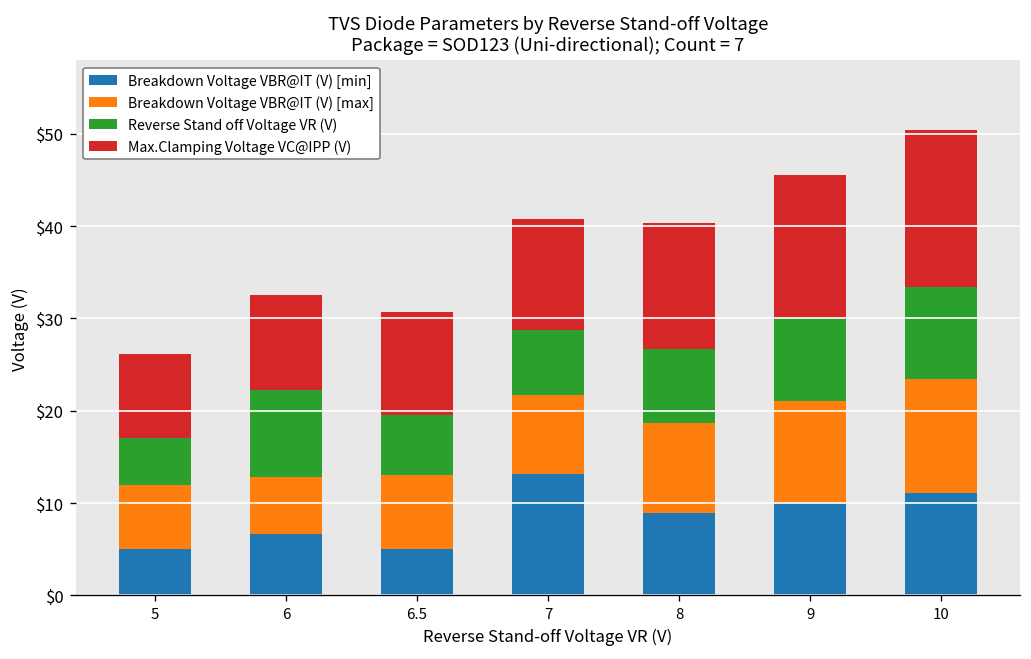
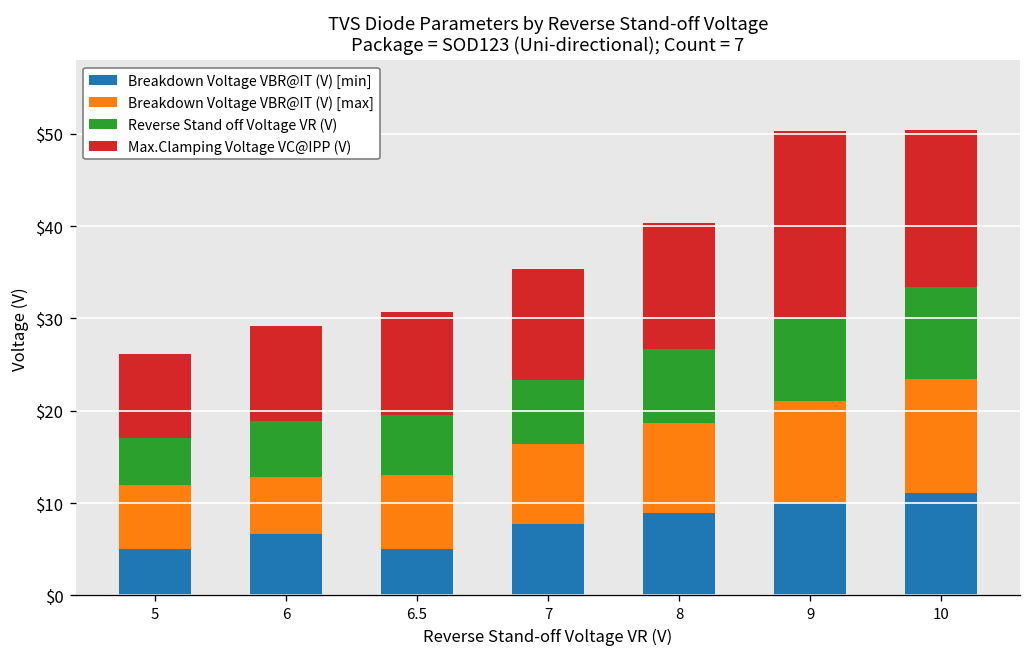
Reverse Stand off Voltage VR (V), 6: $9 -> $6
Breakdown Voltage VBR@IT (V) [min], 7: $13 -> $8
Max.Clamping Voltage VC@IPP (V), 9: $15 -> $20
